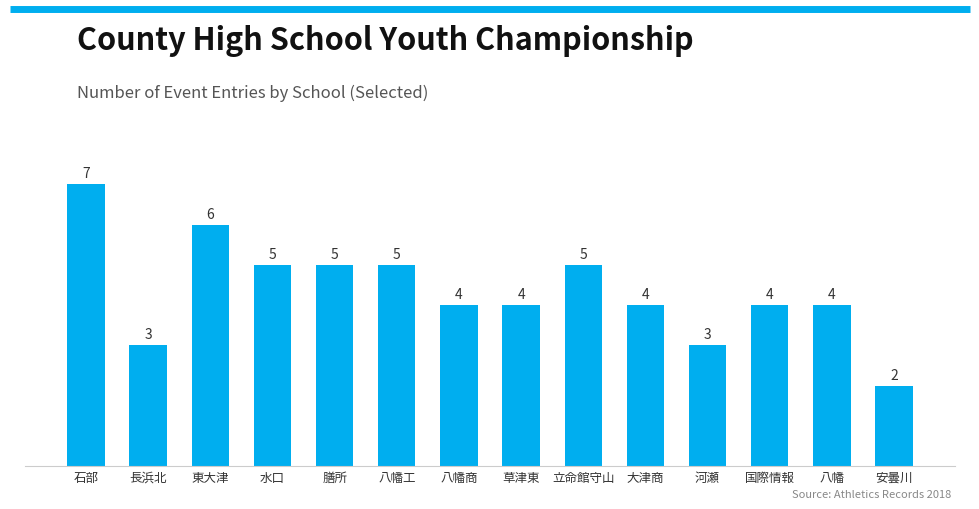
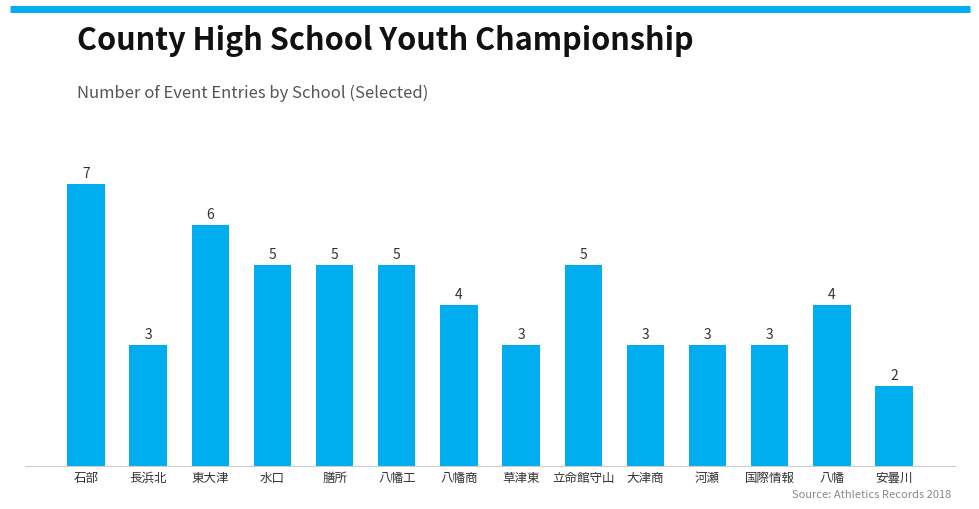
草津東: 4 -> 3
大津商: 4 -> 3
国際情報: 4 -> 3
